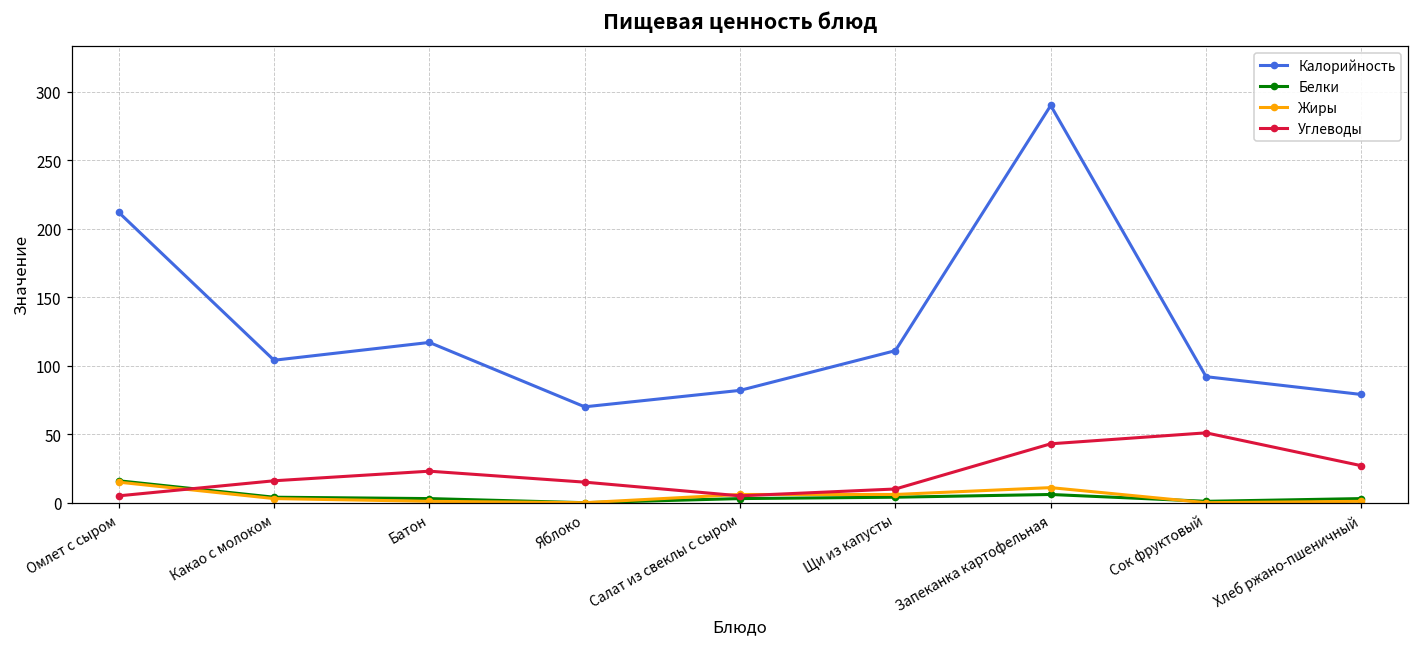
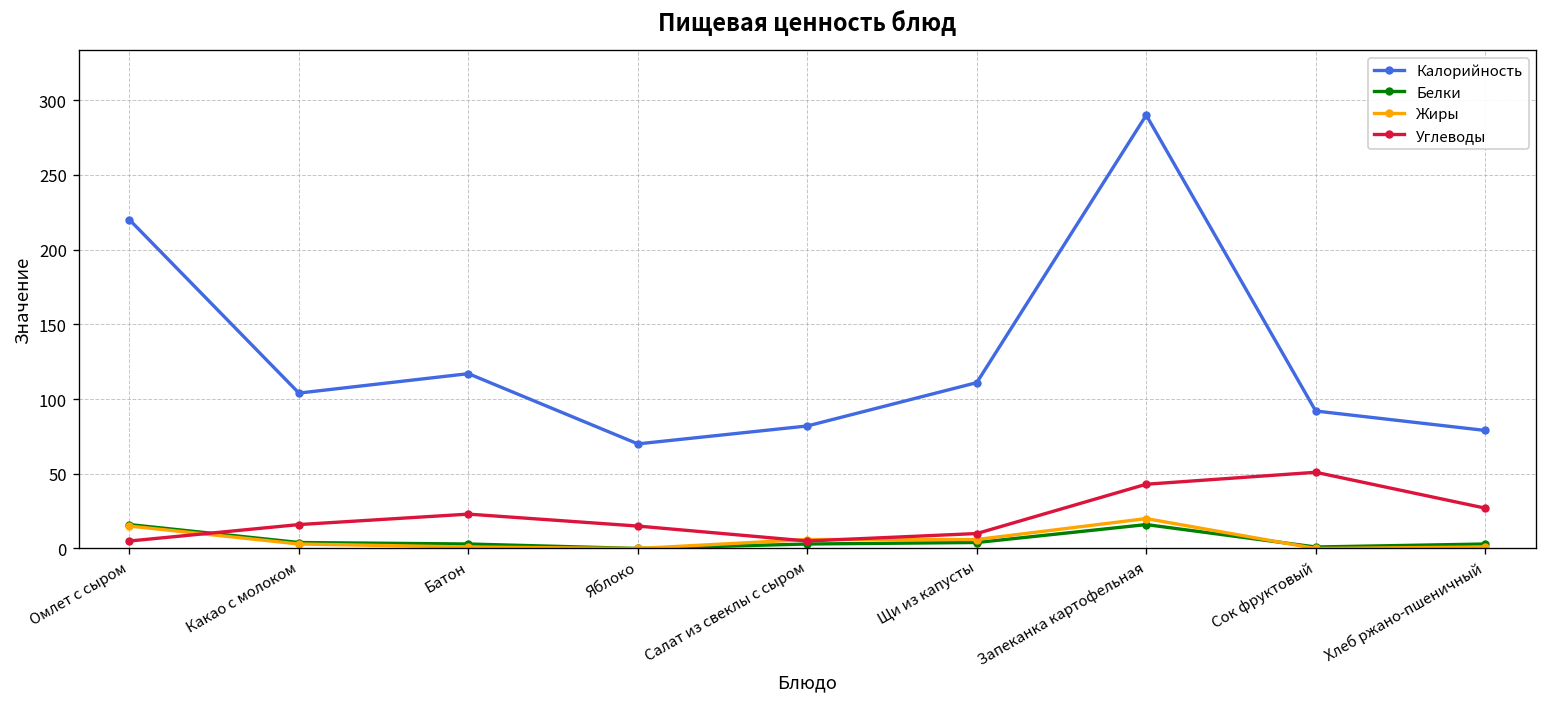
Калорийность, Омлет с сыром: 212 -> 220
Белки, Запеканка картофельная: 6 -> 16
Жиры, Запеканка картофельная: 11 -> 20
